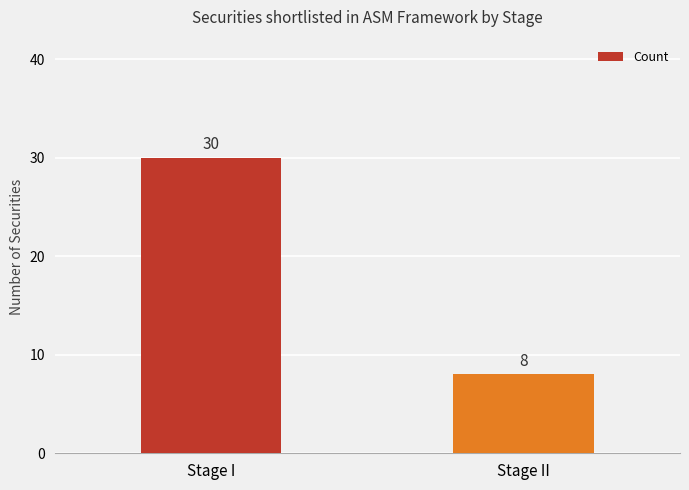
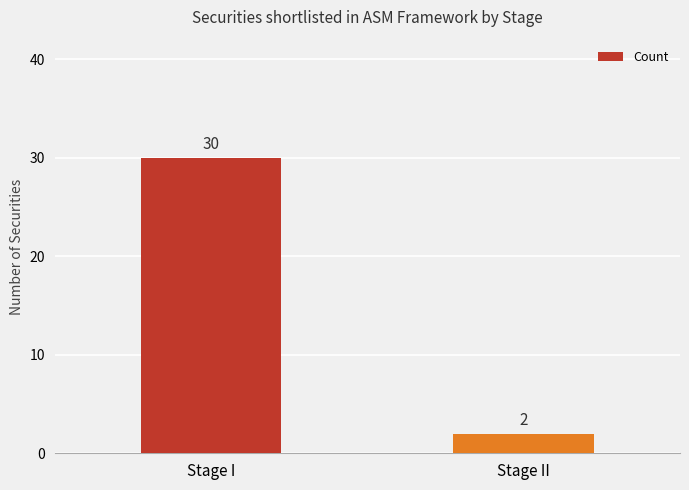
Stage II: 8 -> 2
